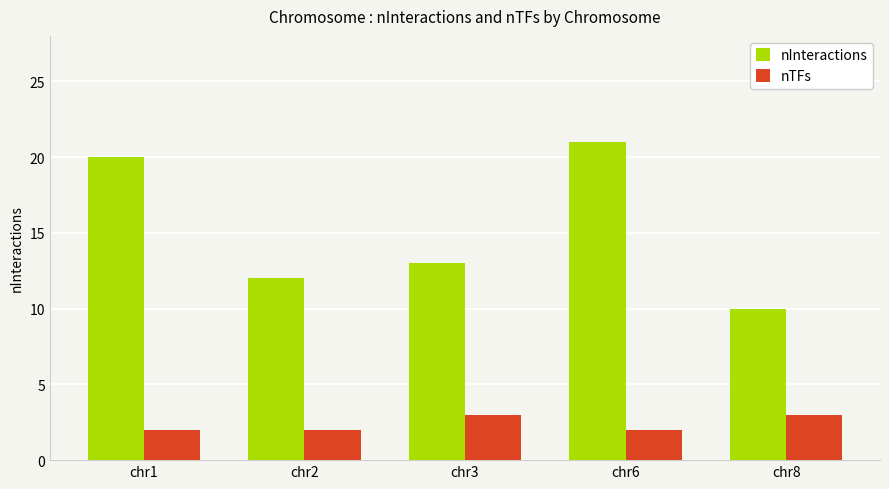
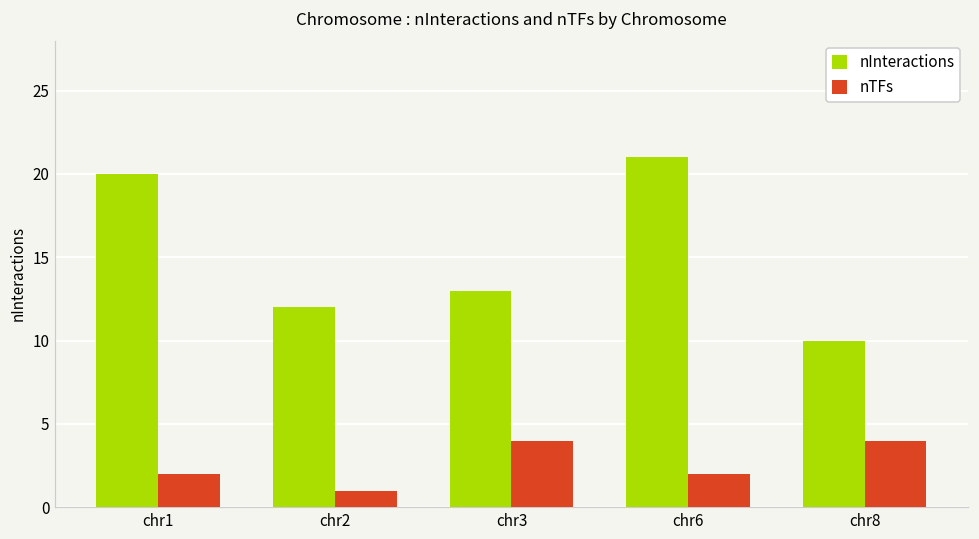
nTFs, chr2: 2 -> 1
nTFs, chr3: 3 -> 4
nTFs, chr8: 3 -> 4
